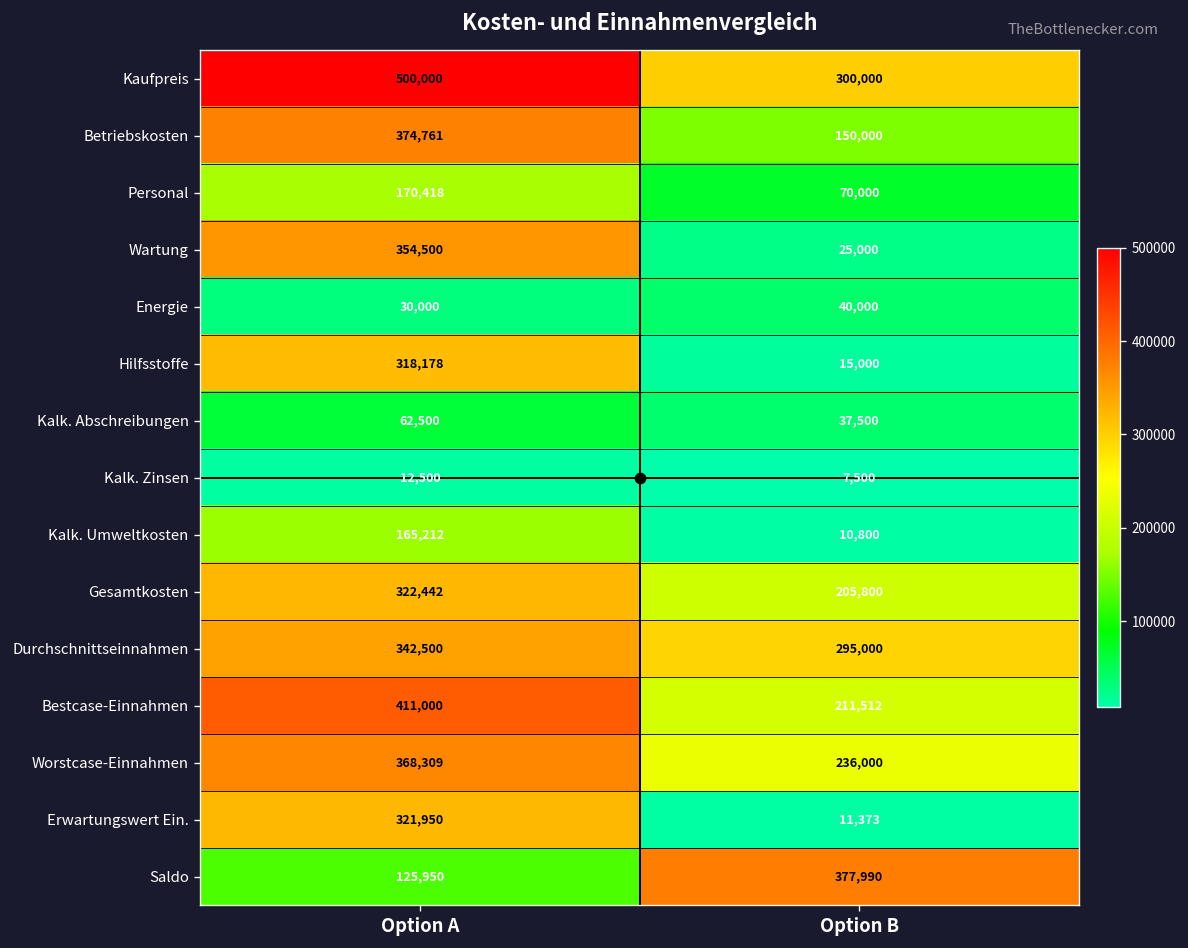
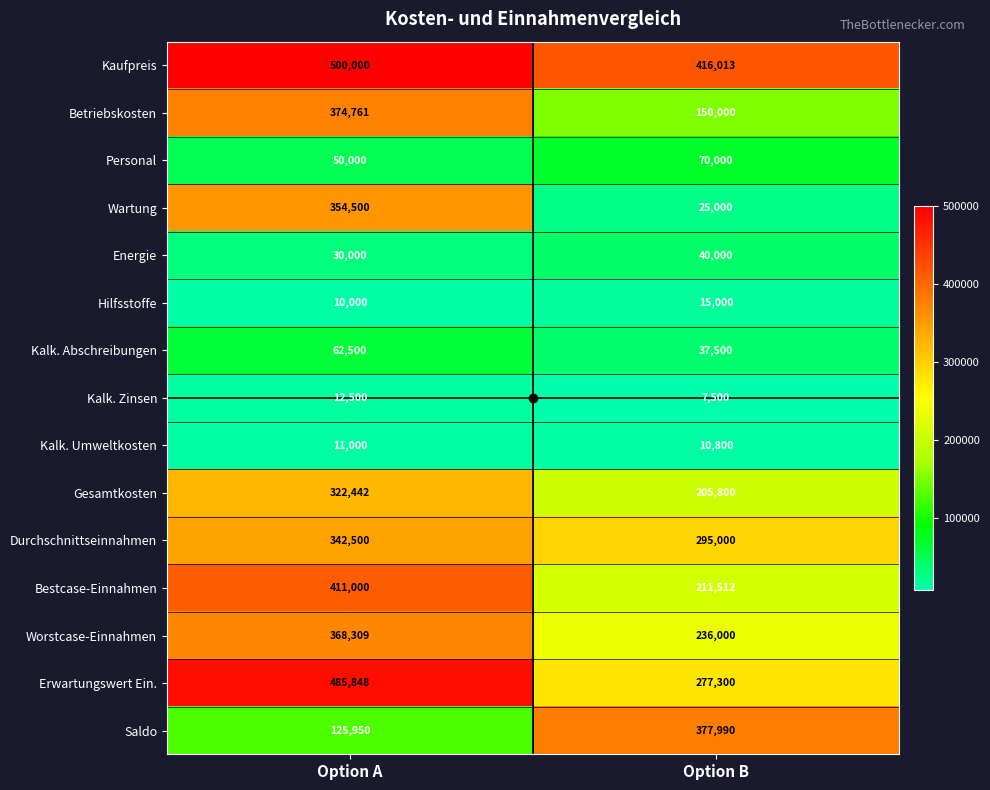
Kaufpreis, Option B: 300,000 -> 416,013
Personal, Option A: 170,418 -> 50,000
Hilfsstoffe, Option A: 318,178 -> 10,000
Kalk. Umweltkosten, Option A: 165,212 -> 11,000
Erwartungswert Ein., Option A: 321,950 -> 485,848
Erwartungswert Ein., Option B: 11,373 -> 277,300
